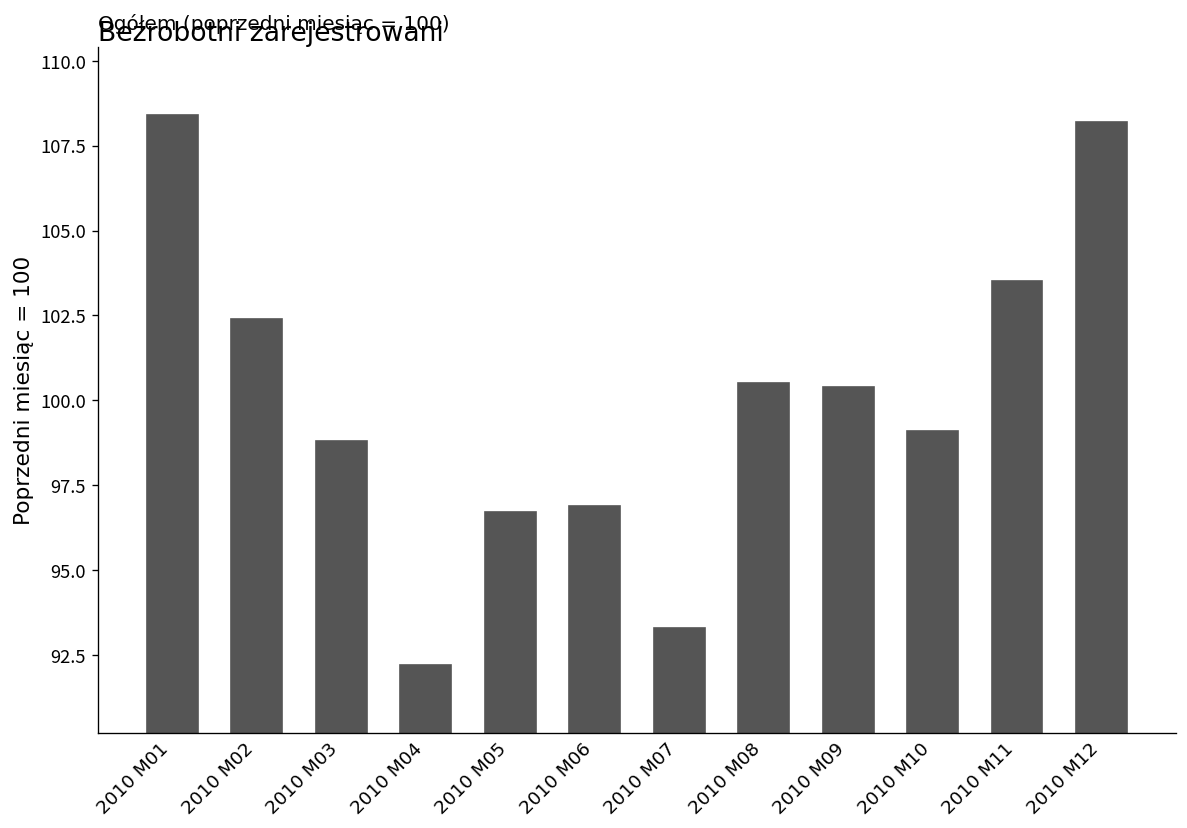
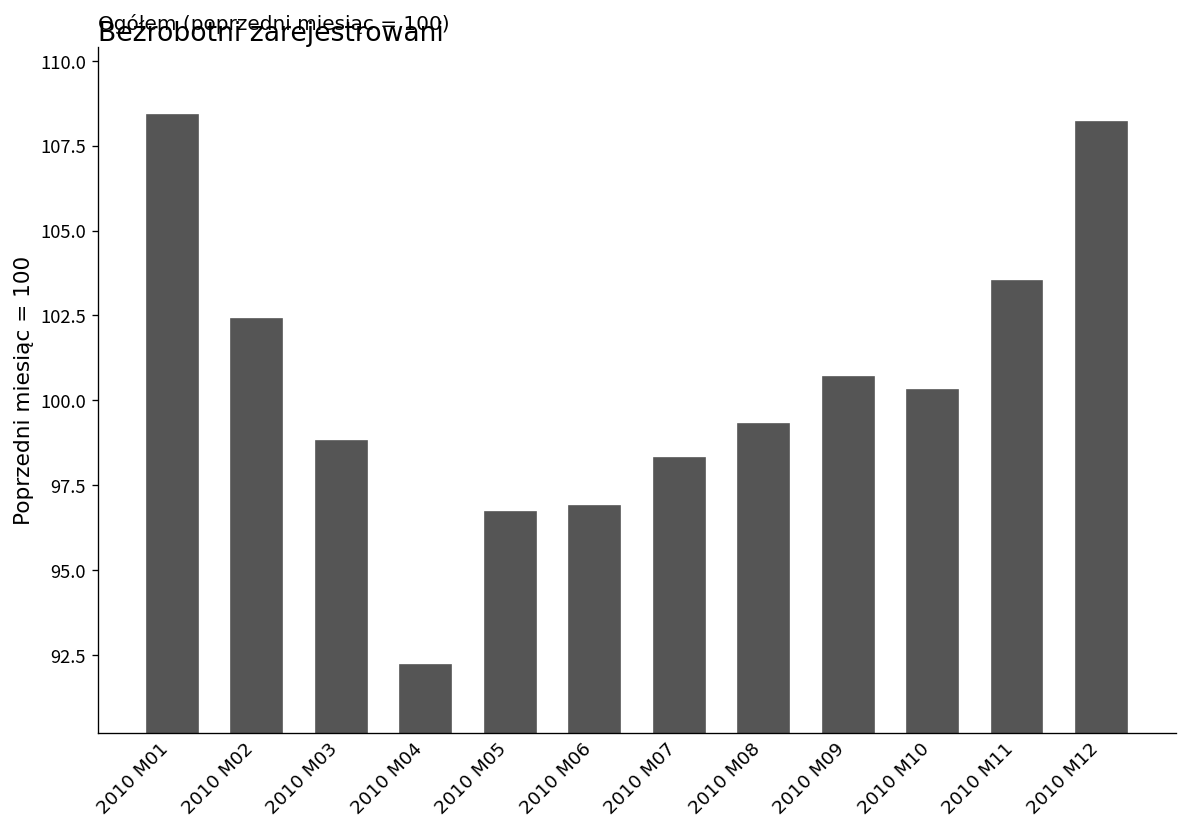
2010 M07: 93.3 -> 98.3
2010 M08: 100.5 -> 99.3
2010 M09: 100.4 -> 100.7
2010 M10: 99.1 -> 100.3
